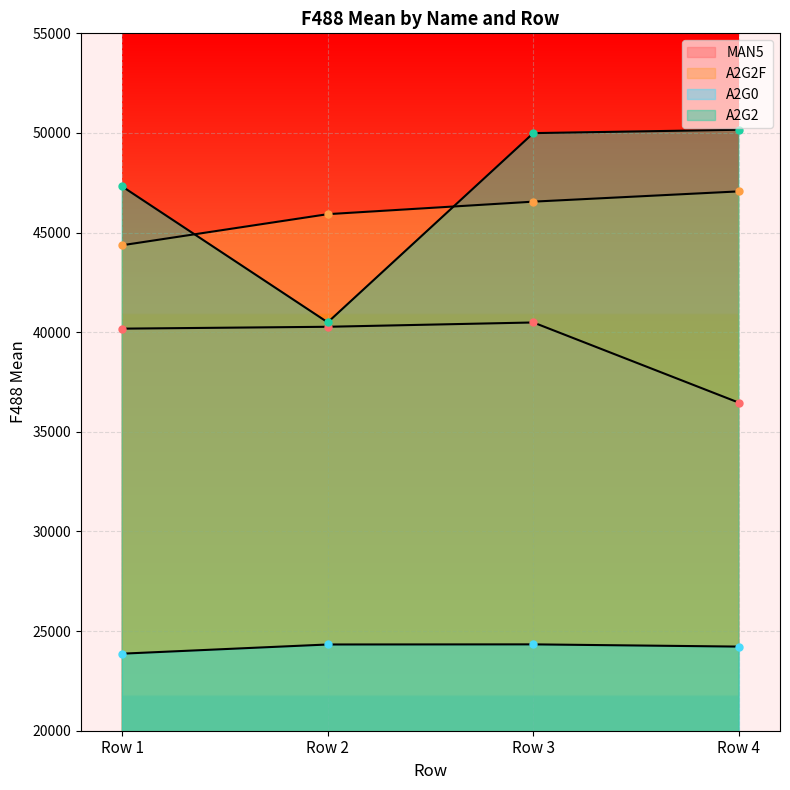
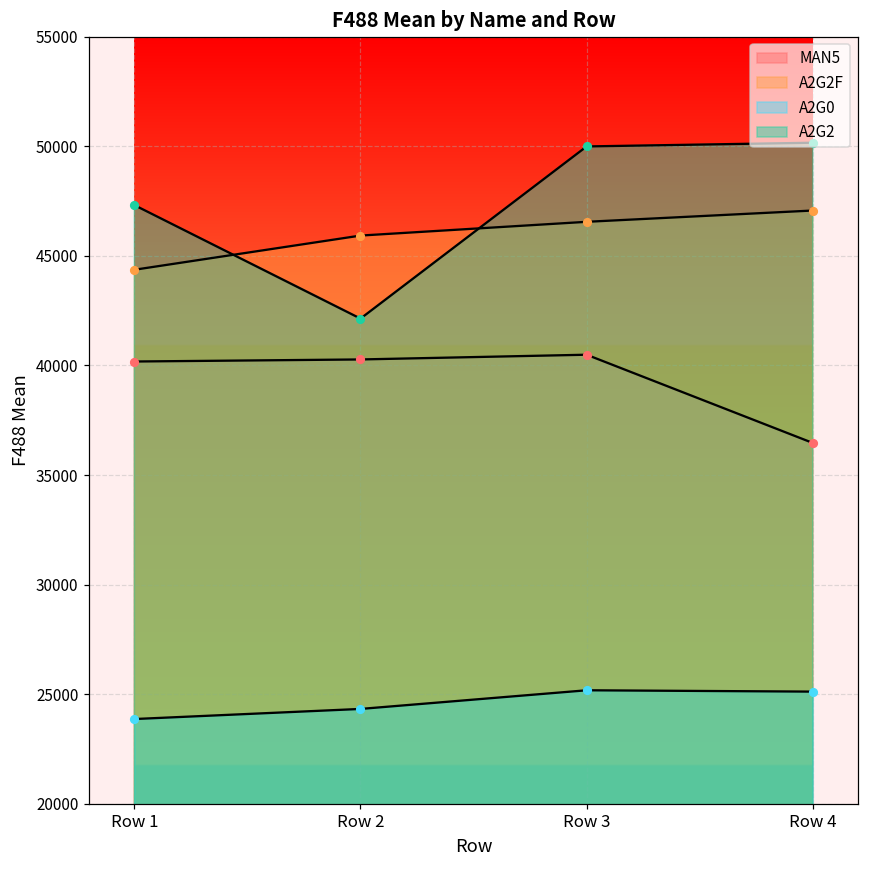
A2G2, Row 2: 40500 -> 42100
A2G0, Row 3: 24300 -> 25200
A2G0, Row 4: 24200 -> 25100
